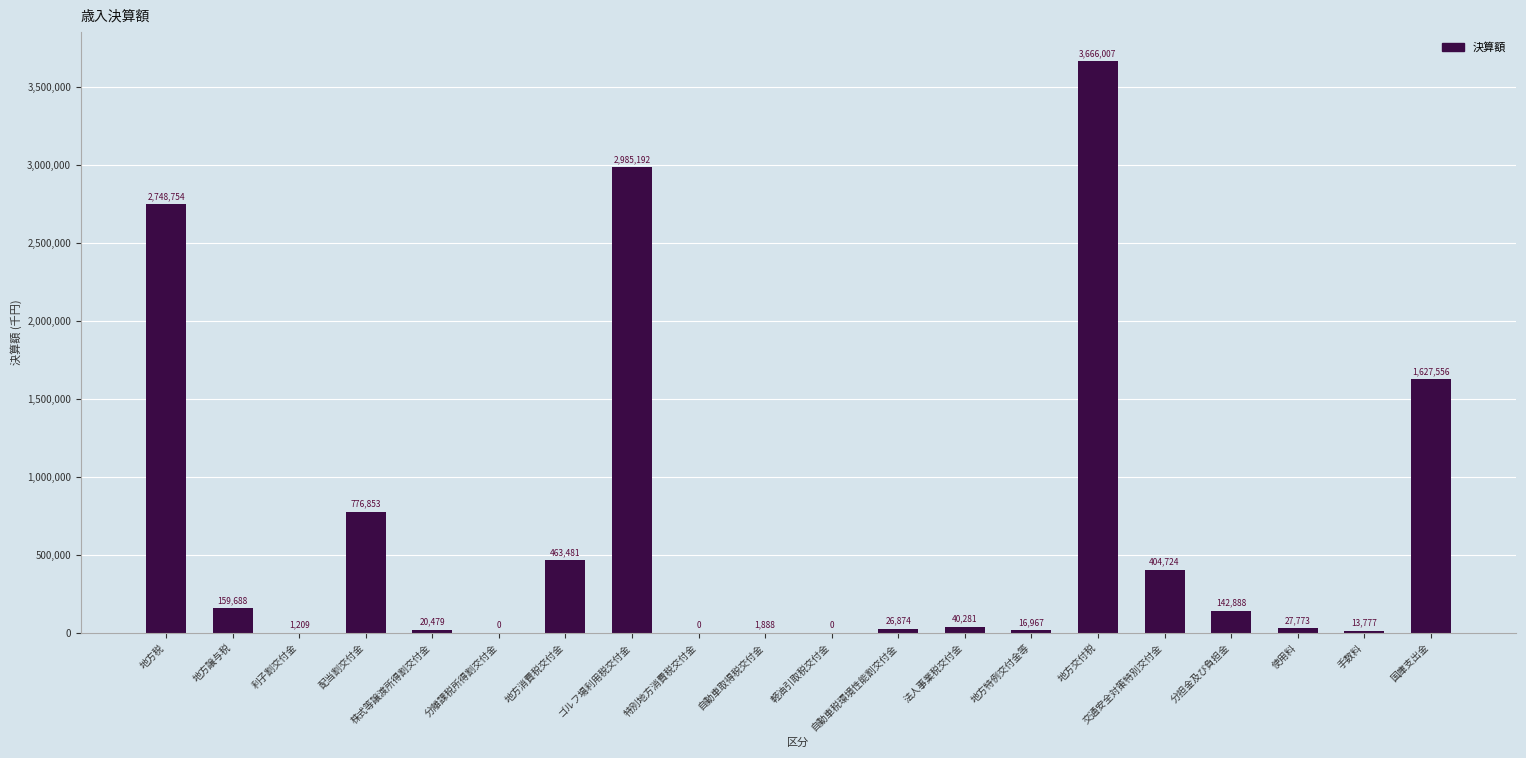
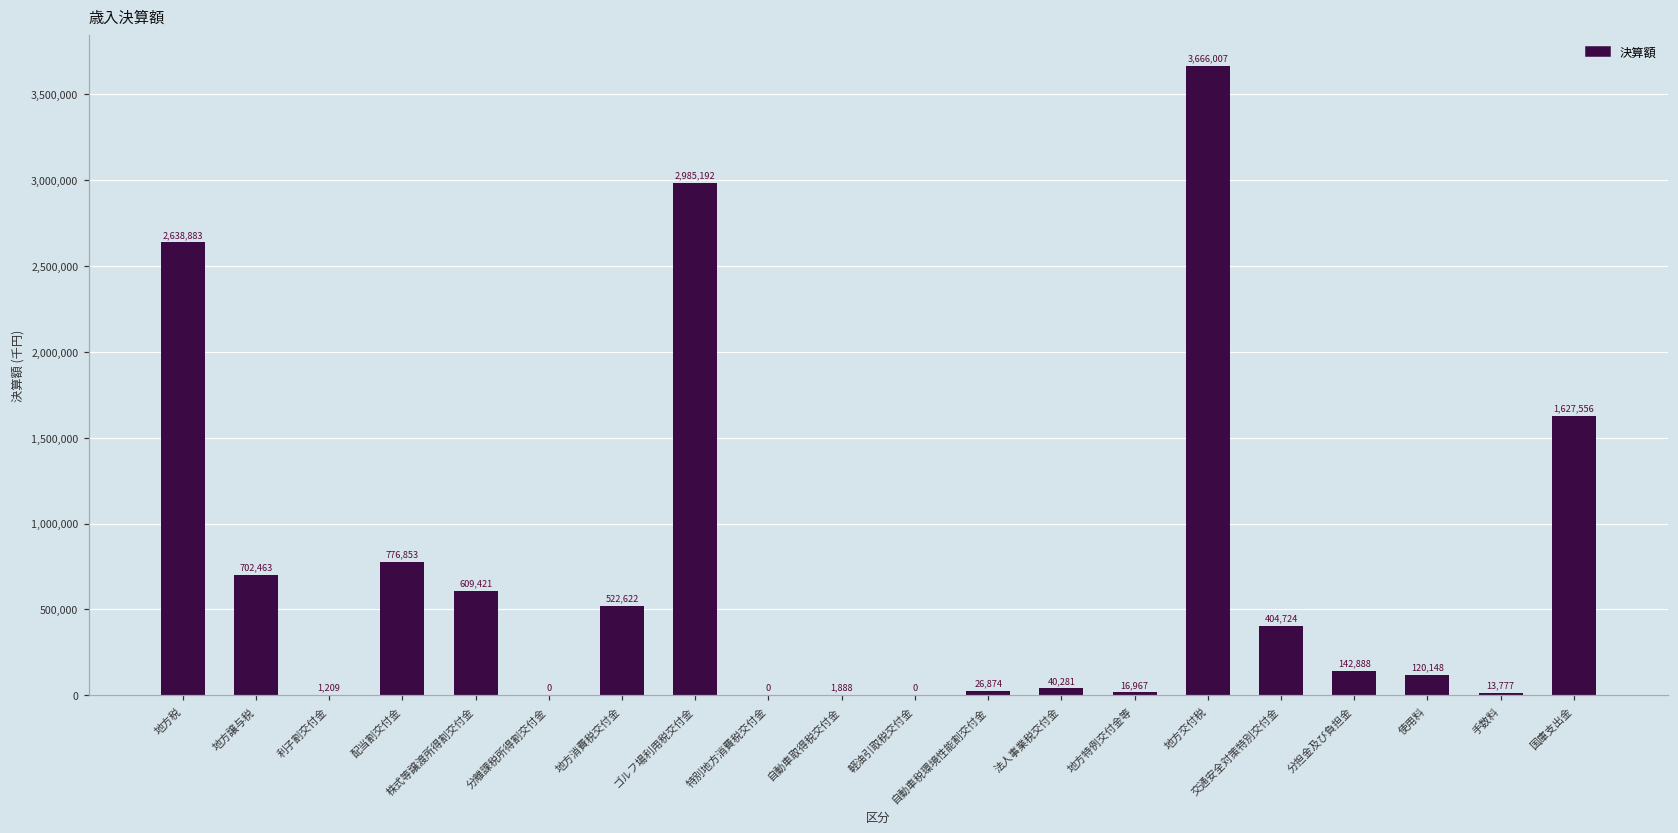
地方税: 2,748,754 -> 2,638,883
地方譲与税: 159,688 -> 702,463
株式等譲渡所得割交付金: 20,479 -> 609,421
地方消費税交付金: 463,481 -> 522,622
使用料: 27,773 -> 120,148
